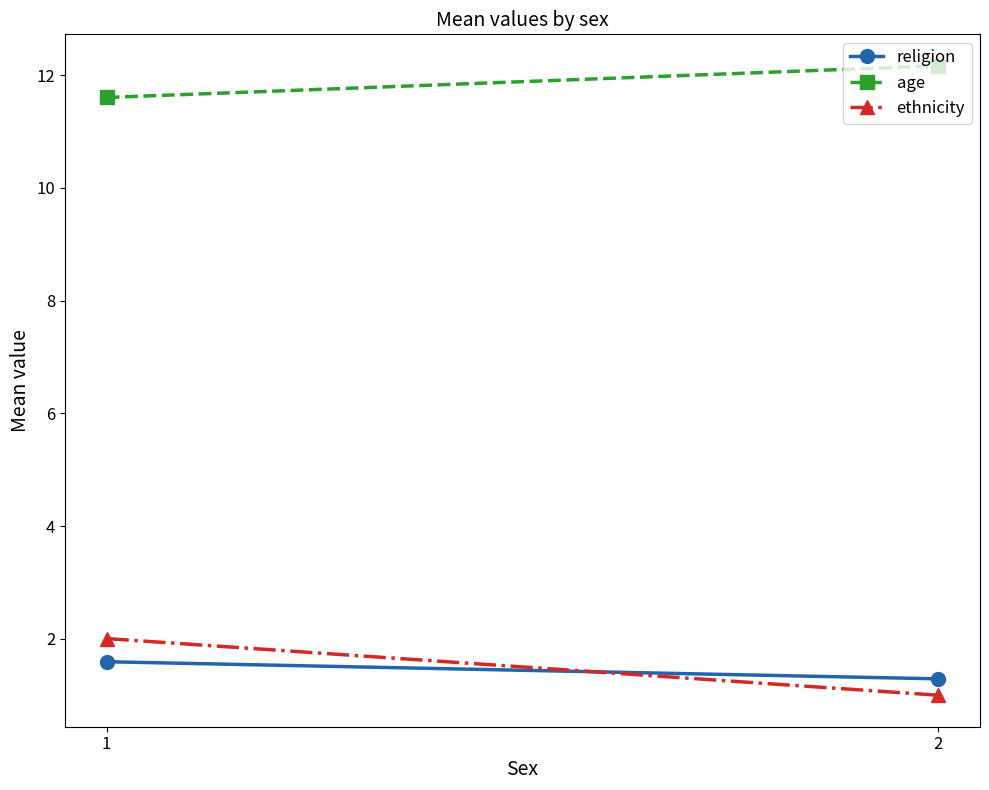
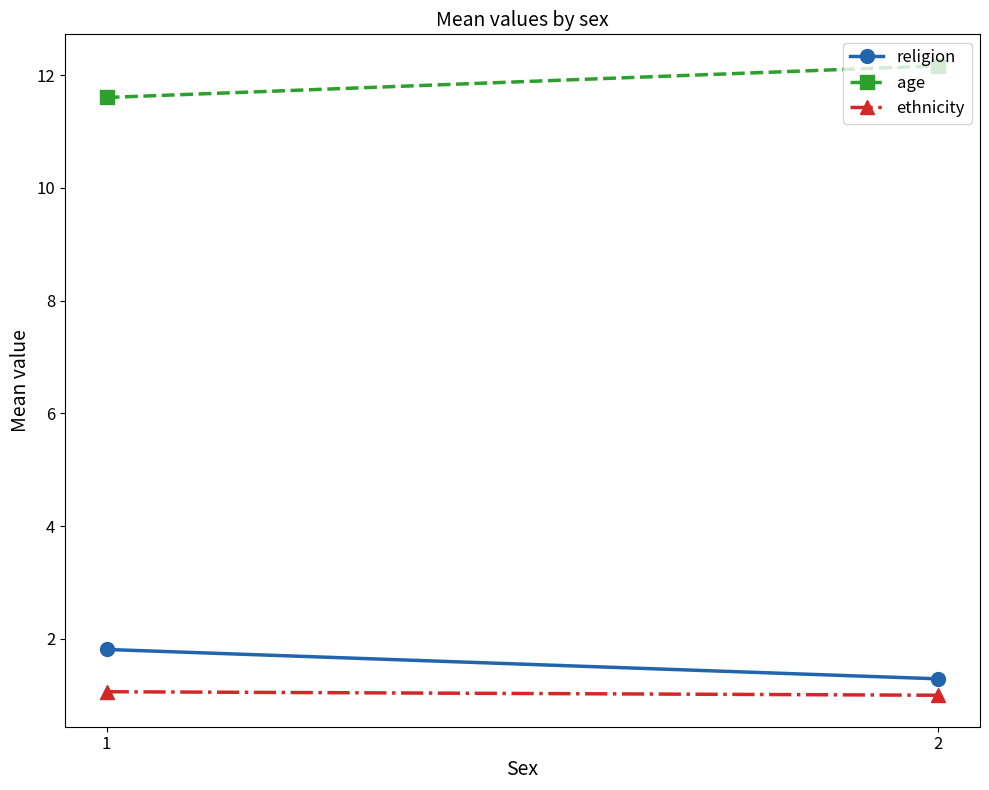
religion, 1: 1.6 -> 1.8
ethnicity, 1: 2.0 -> 1.1
